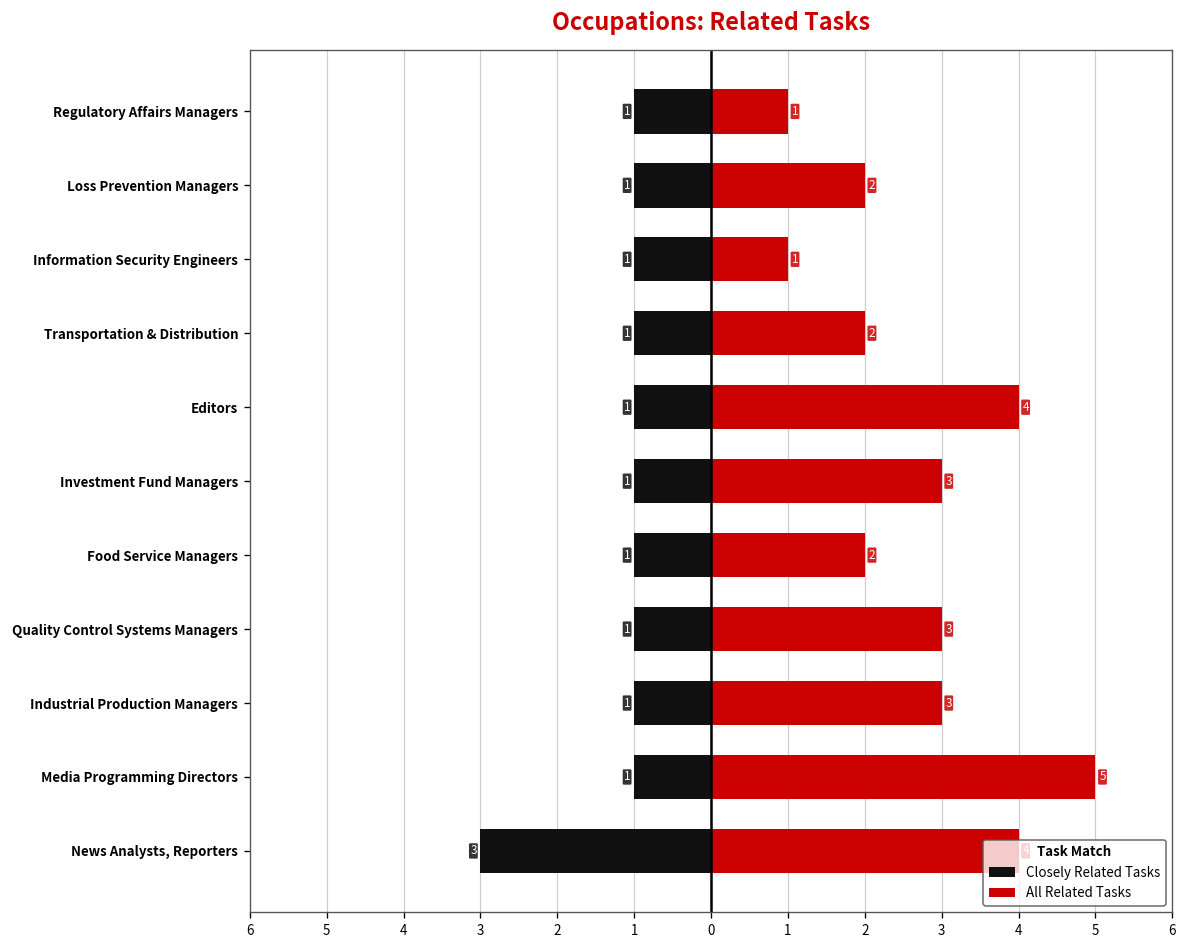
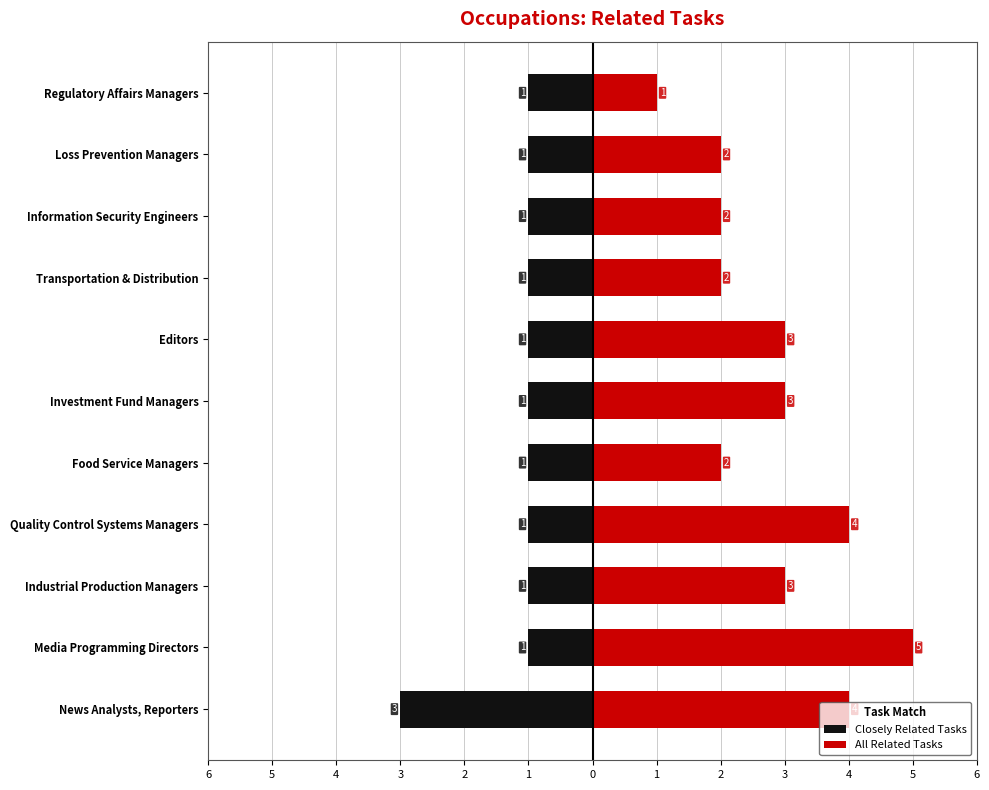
All Related Tasks, Information Security Engineers: 1 -> 2
All Related Tasks, Editors: 4 -> 3
All Related Tasks, Quality Control Systems Managers: 3 -> 4
